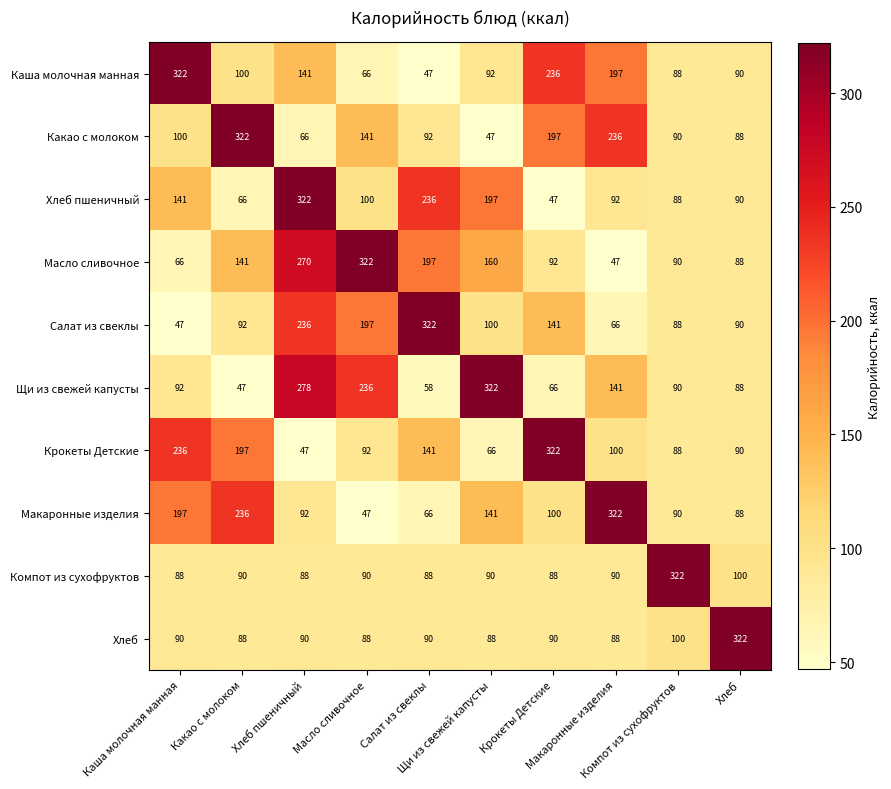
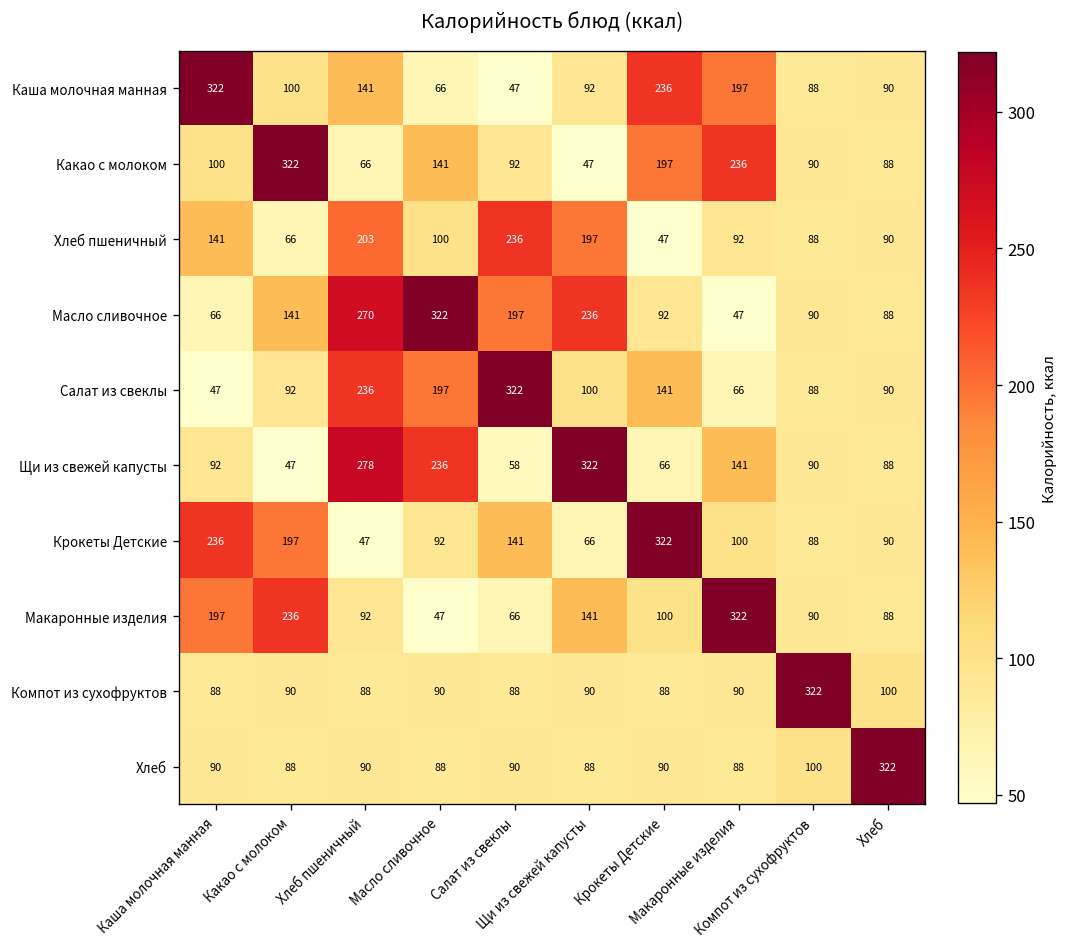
Хлеб пшеничный, Хлеб пшеничный: 322 -> 203
Масло сливочное, Щи из свежей капусты: 160 -> 236
